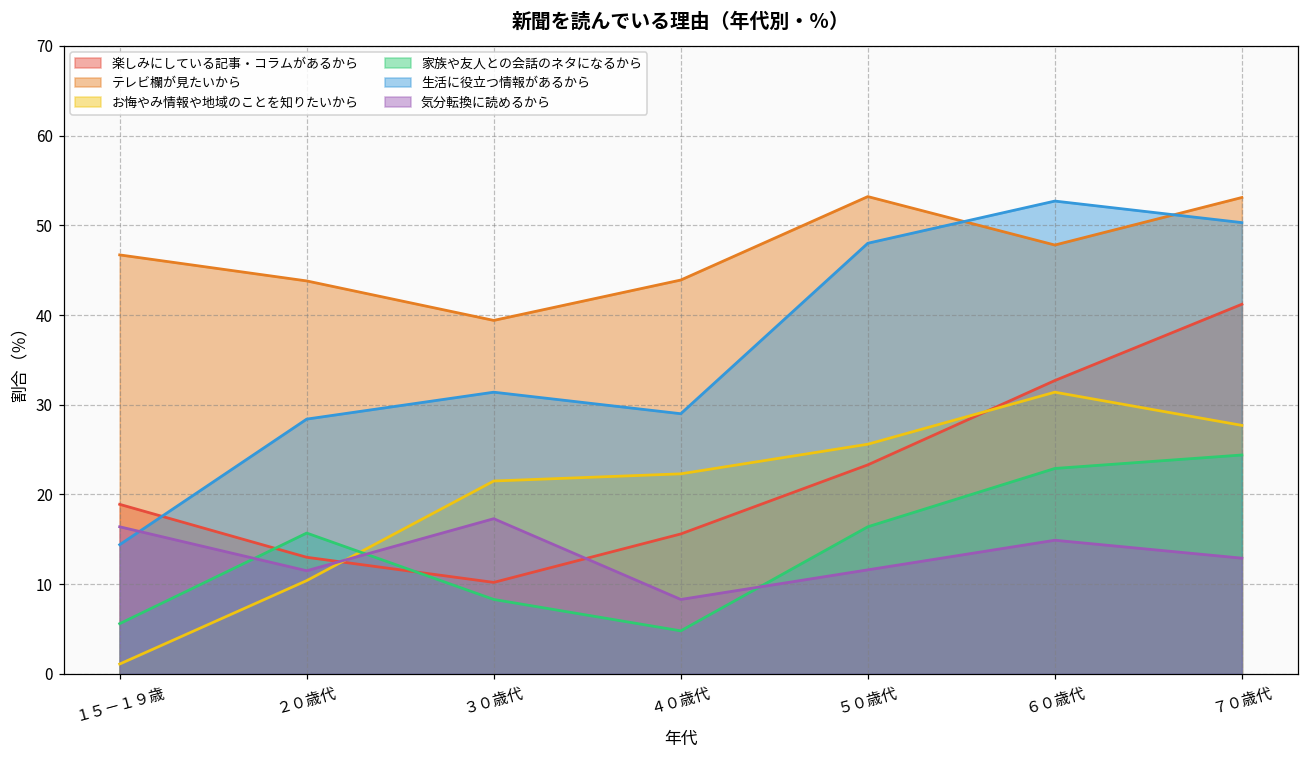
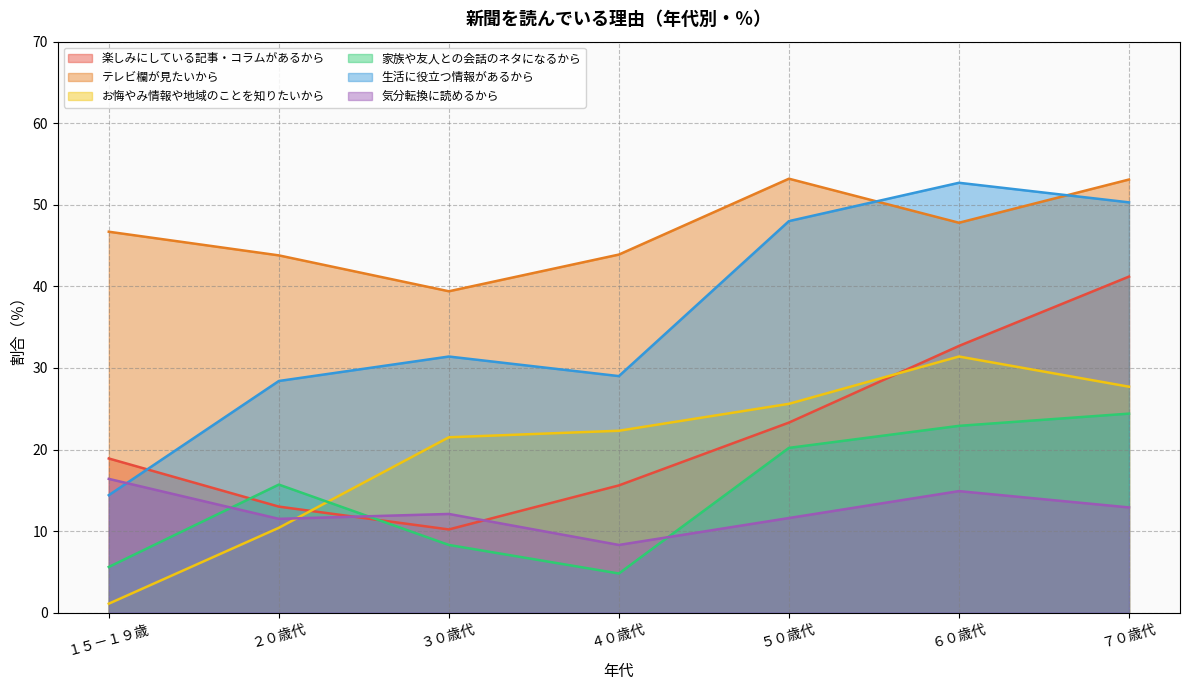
気分転換に読めるから, ３０歳代: 17 -> 12
家族や友人との会話のネタになるから, ５０歳代: 16 -> 20
